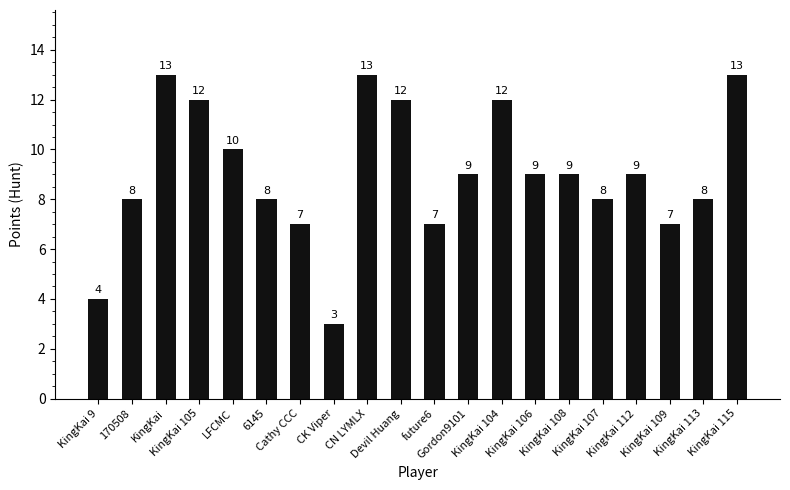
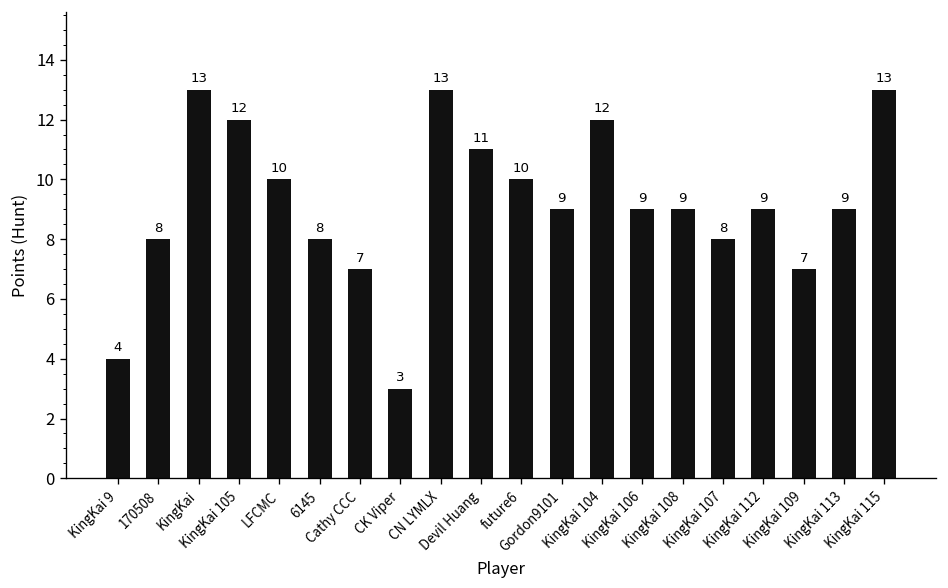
Devil Huang: 12 -> 11
future6: 7 -> 10
KingKai 113: 8 -> 9
